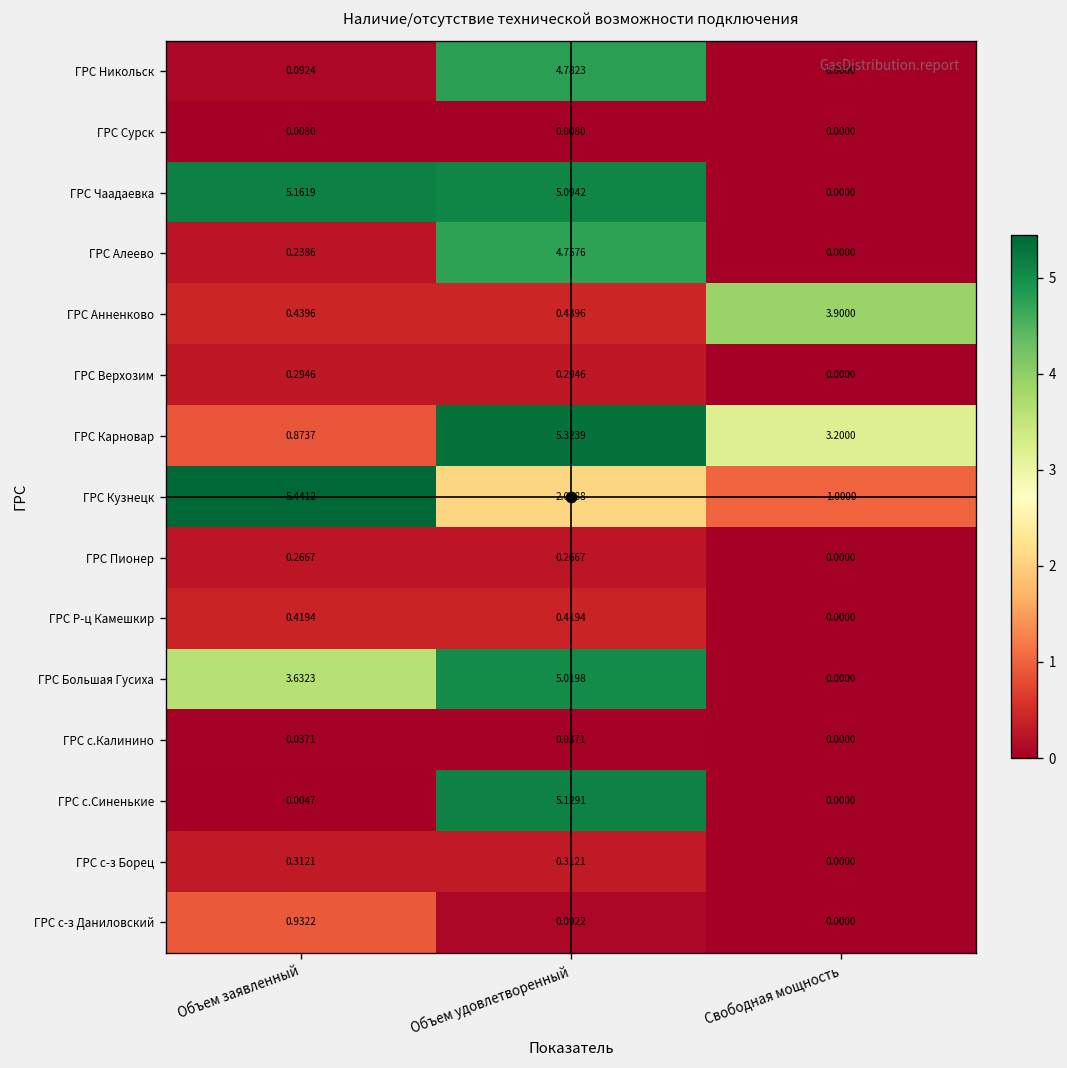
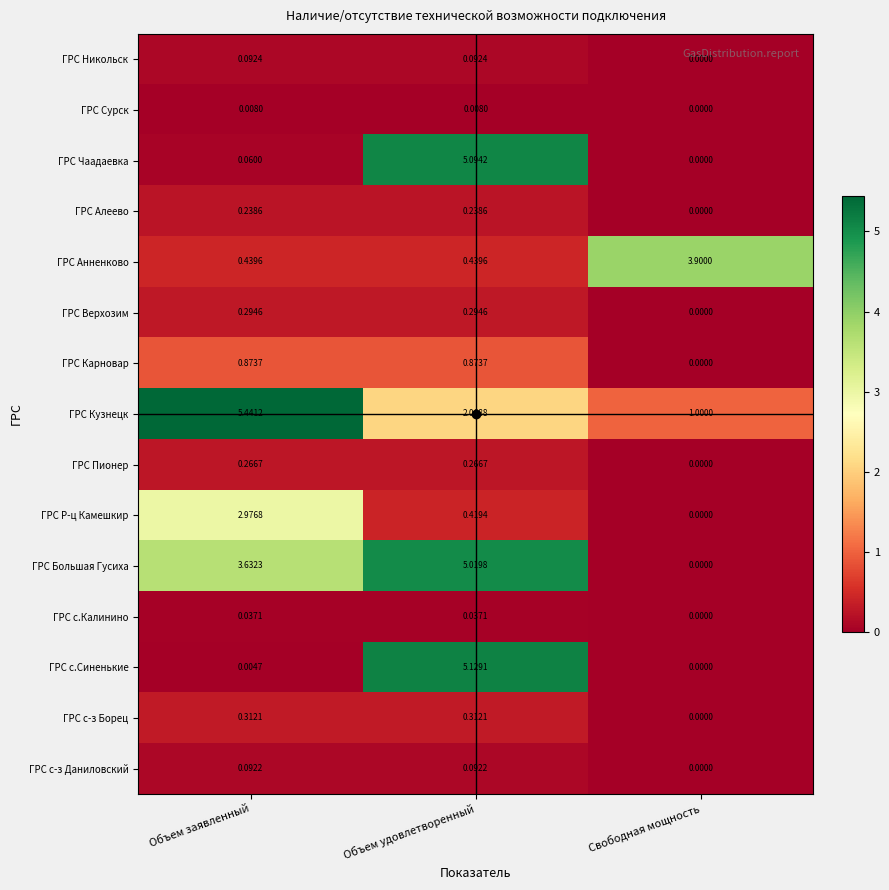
ГРС Никольск, Объем удовлетворенный: 4.7823 -> 0.0924
ГРС Чаадаевка, Объем заявленный: 5.1619 -> 0.0600
ГРС Алеево, Объем удовлетворенный: 4.7576 -> 0.2386
ГРС Карновар, Объем удовлетворенный: 5.3239 -> 0.8737
ГРС Карновар, Свободная мощность: 3.2000 -> 0.0000
ГРС Р-ц Камешкир, Объем заявленный: 0.4194 -> 2.9768
ГРС с-з Даниловский, Объем заявленный: 0.9322 -> 0.0922
